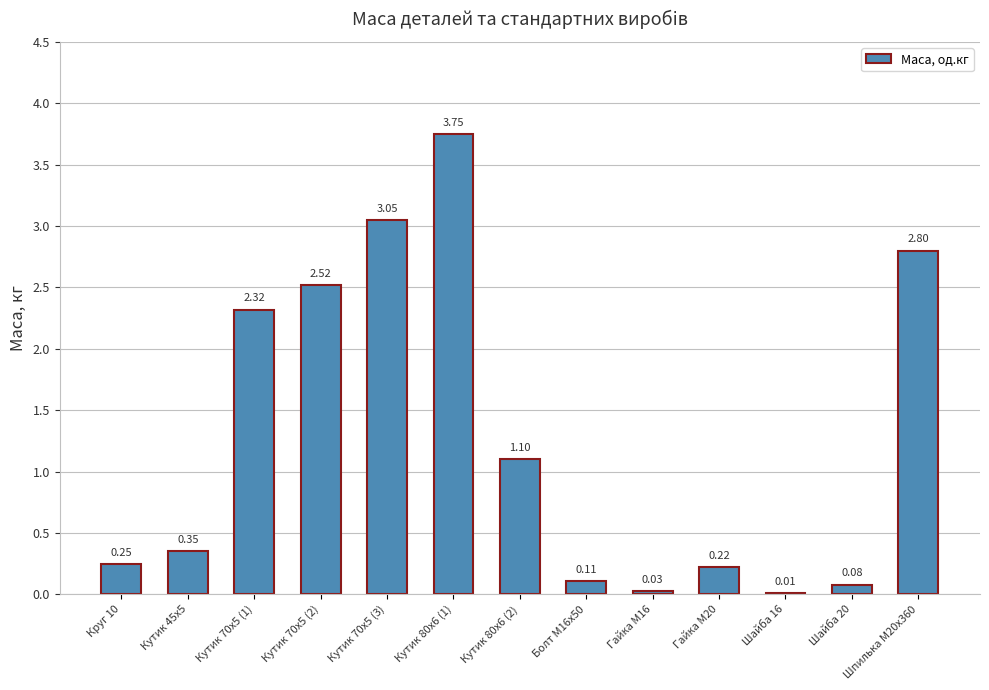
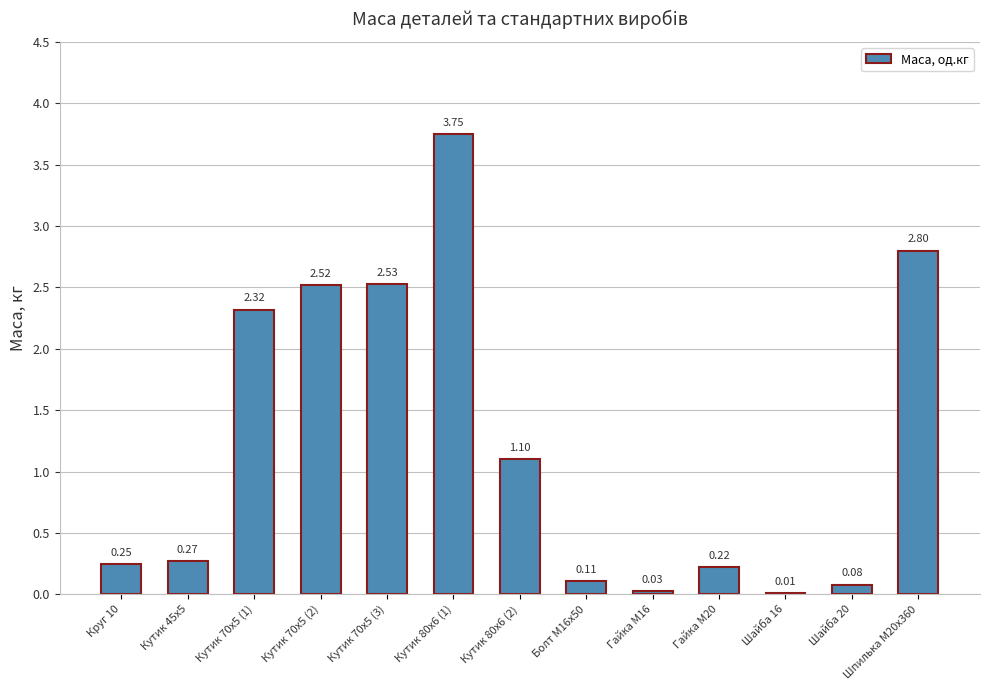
Кутик 45х5: 0.35 -> 0.27
Кутик 70х5 (3): 3.05 -> 2.53
